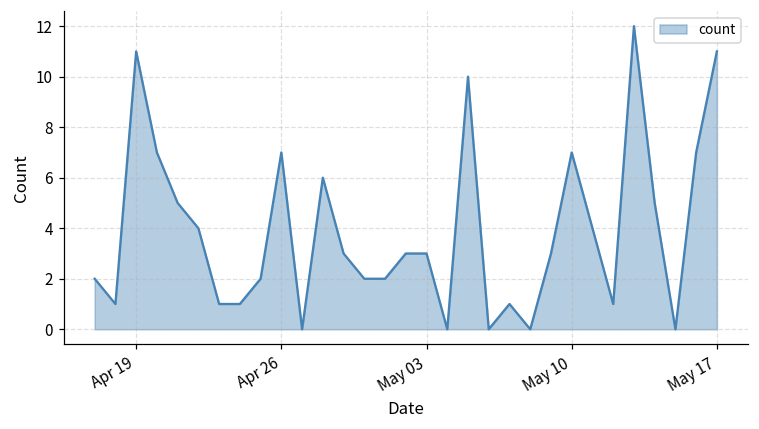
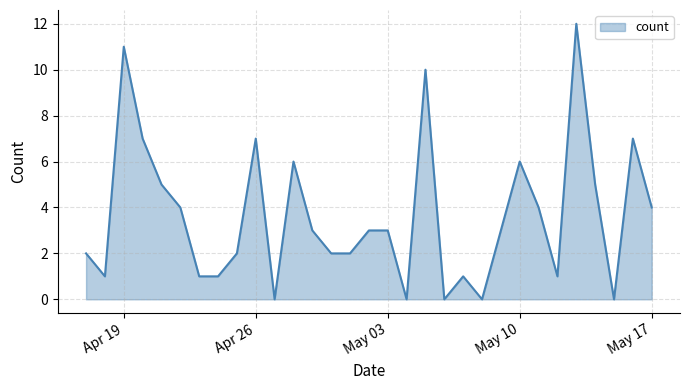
May 10: 7 -> 6
May 17: 11 -> 4
